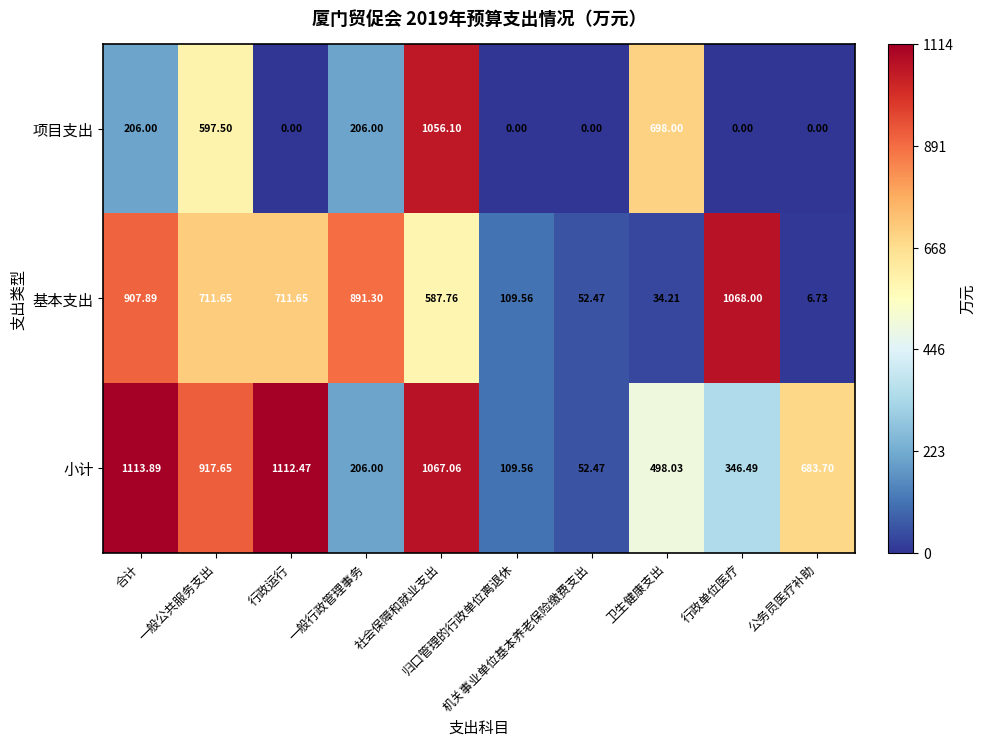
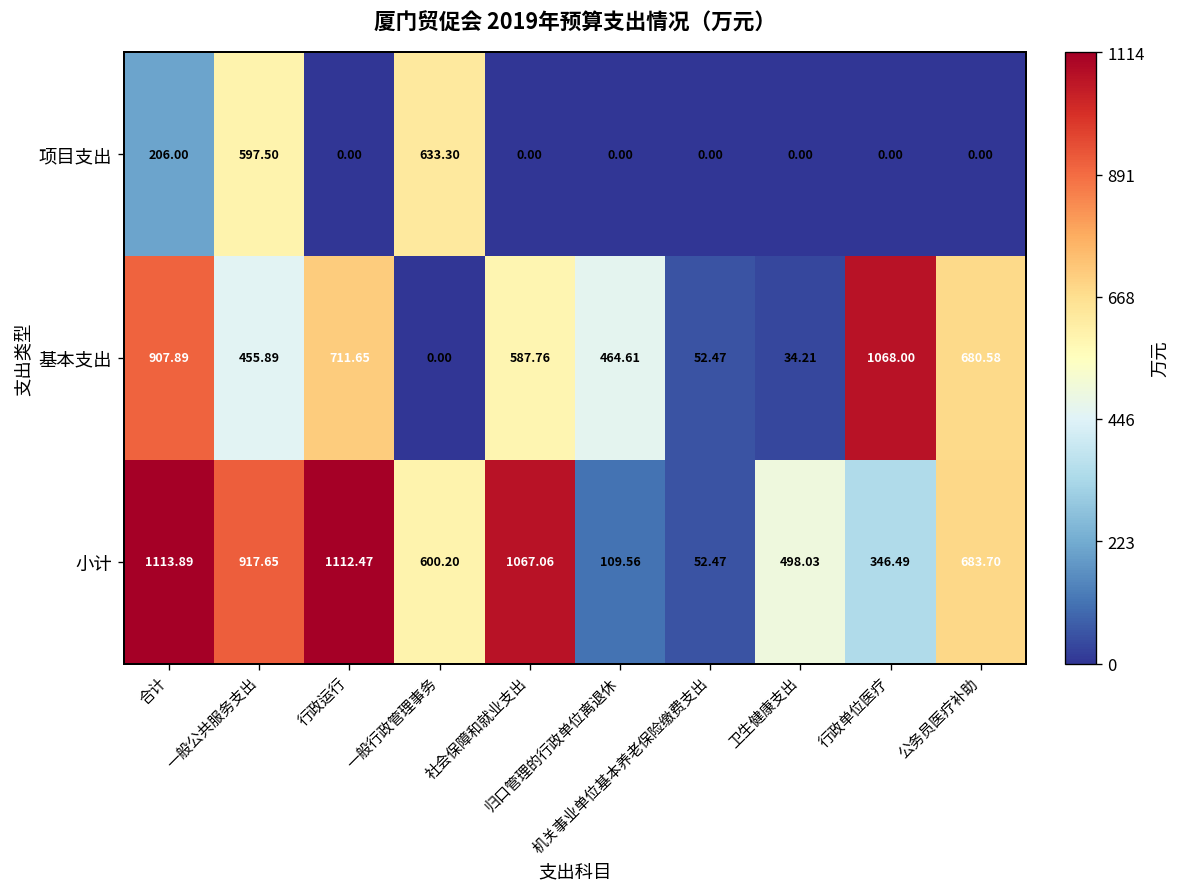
项目支出, 一般行政管理事务: 206.00 -> 633.30
项目支出, 社会保障和就业支出: 1056.10 -> 0.00
项目支出, 卫生健康支出: 698.00 -> 0.00
基本支出, 一般公共服务支出: 711.65 -> 455.89
基本支出, 一般行政管理事务: 891.30 -> 0.00
基本支出, 归口管理的行政单位离退休: 109.56 -> 464.61
基本支出, 公务员医疗补助: 6.73 -> 680.58
小计, 一般行政管理事务: 206.00 -> 600.20
